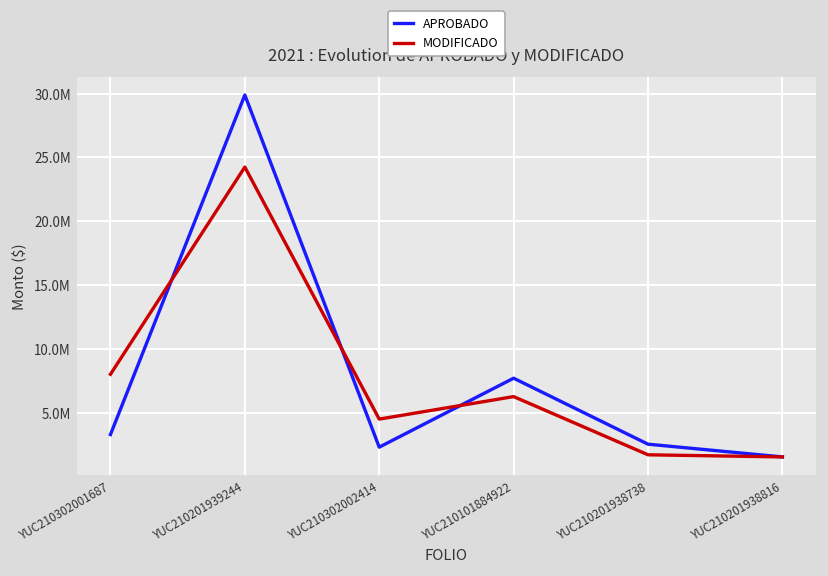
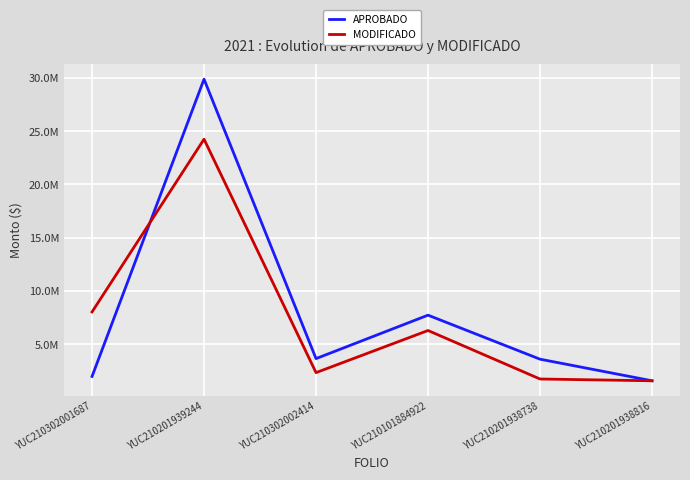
APROBADO, YUC210302001687: 3300000 -> 2000000
APROBADO, YUC210302002414: 2300000 -> 3600000
MODIFICADO, YUC210302002414: 4500000 -> 2300000
APROBADO, YUC210201938738: 2600000 -> 3600000
